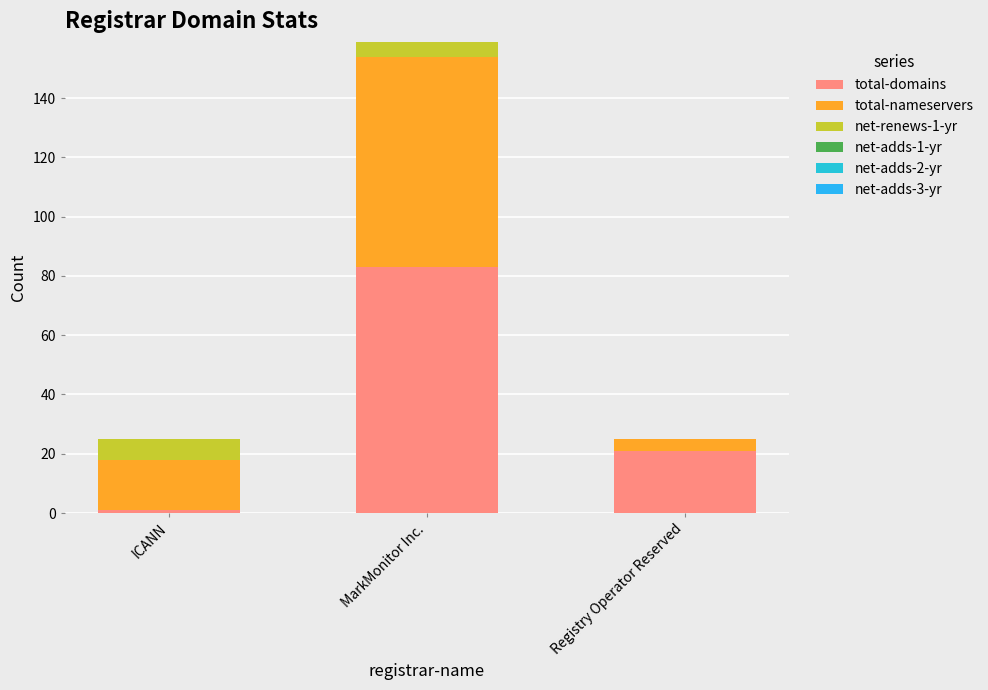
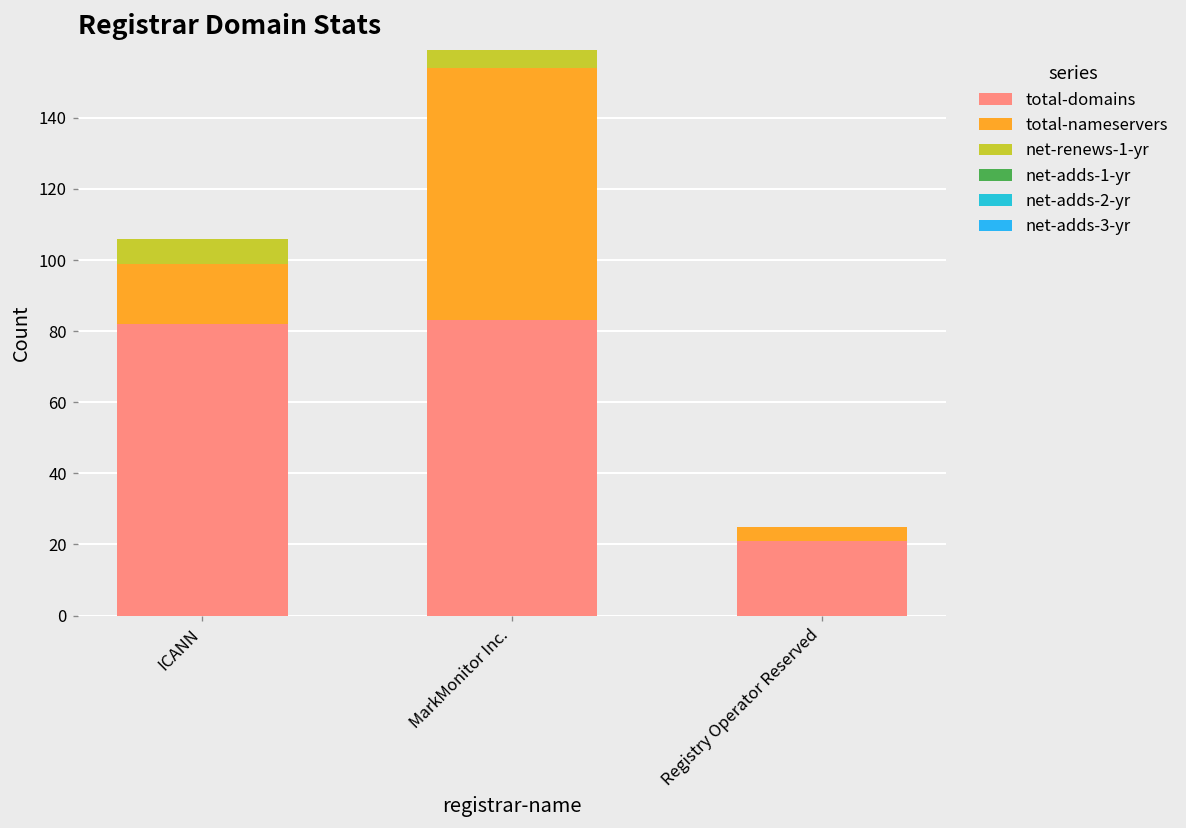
total-domains, ICANN: 1 -> 82
